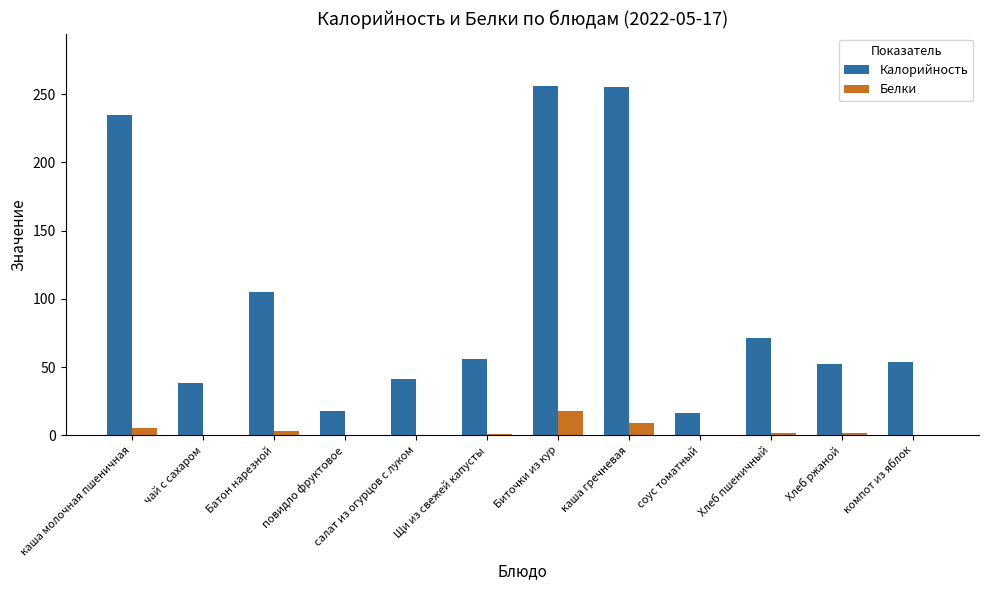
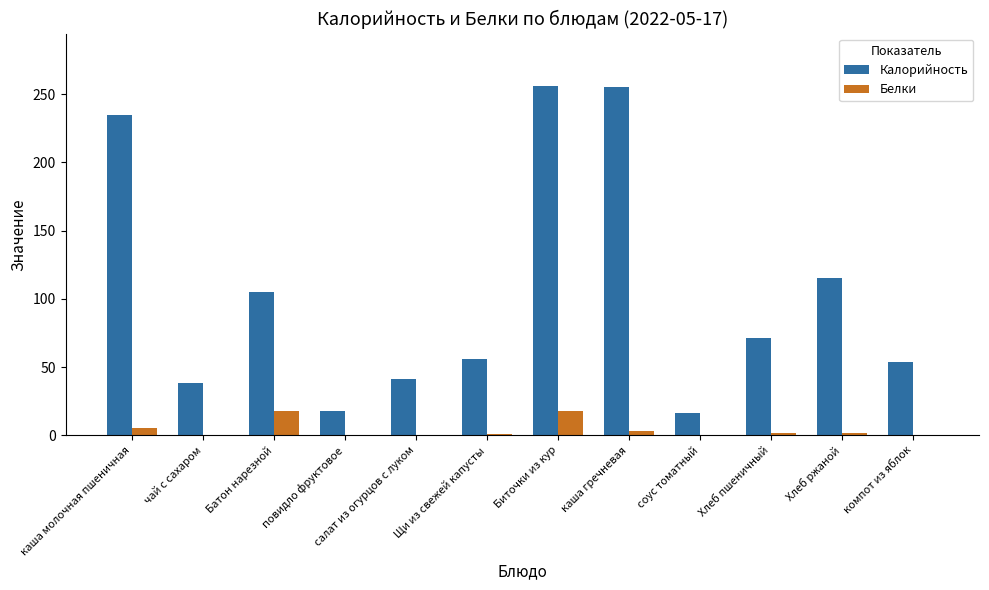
Белки, Батон нарезной: 3 -> 18
Белки, каша гречневая: 9 -> 3
Калорийность, Хлеб ржаной: 52 -> 115
